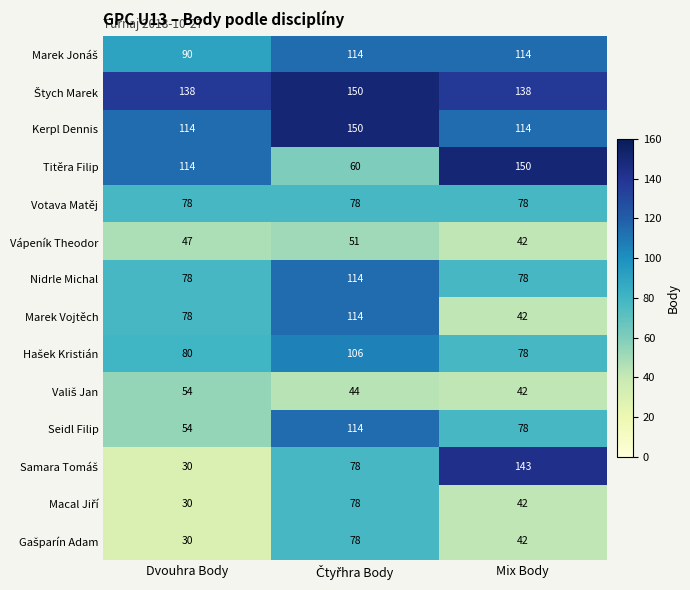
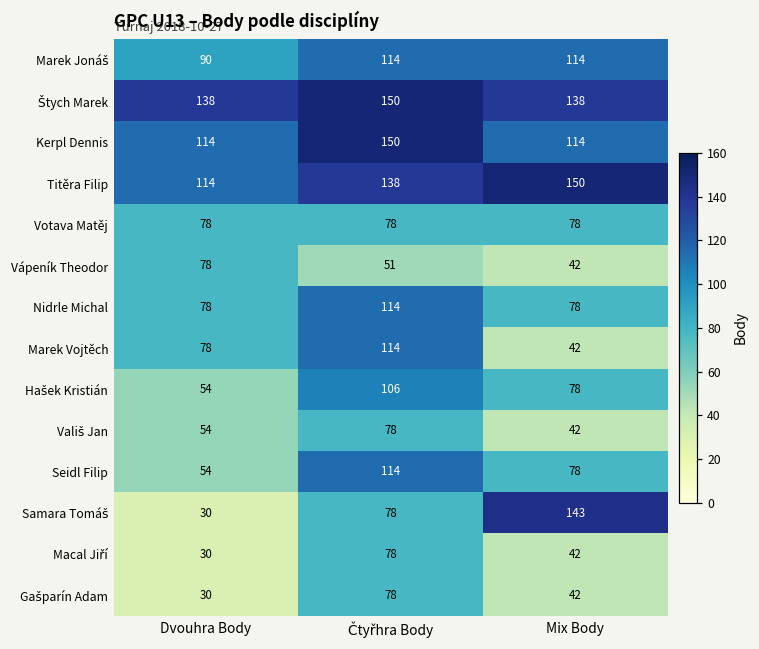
Titěra Filip, Čtyřhra Body: 60 -> 138
Vápeník Theodor, Dvouhra Body: 47 -> 78
Hašek Kristián, Dvouhra Body: 80 -> 54
Vališ Jan, Čtyřhra Body: 44 -> 78
